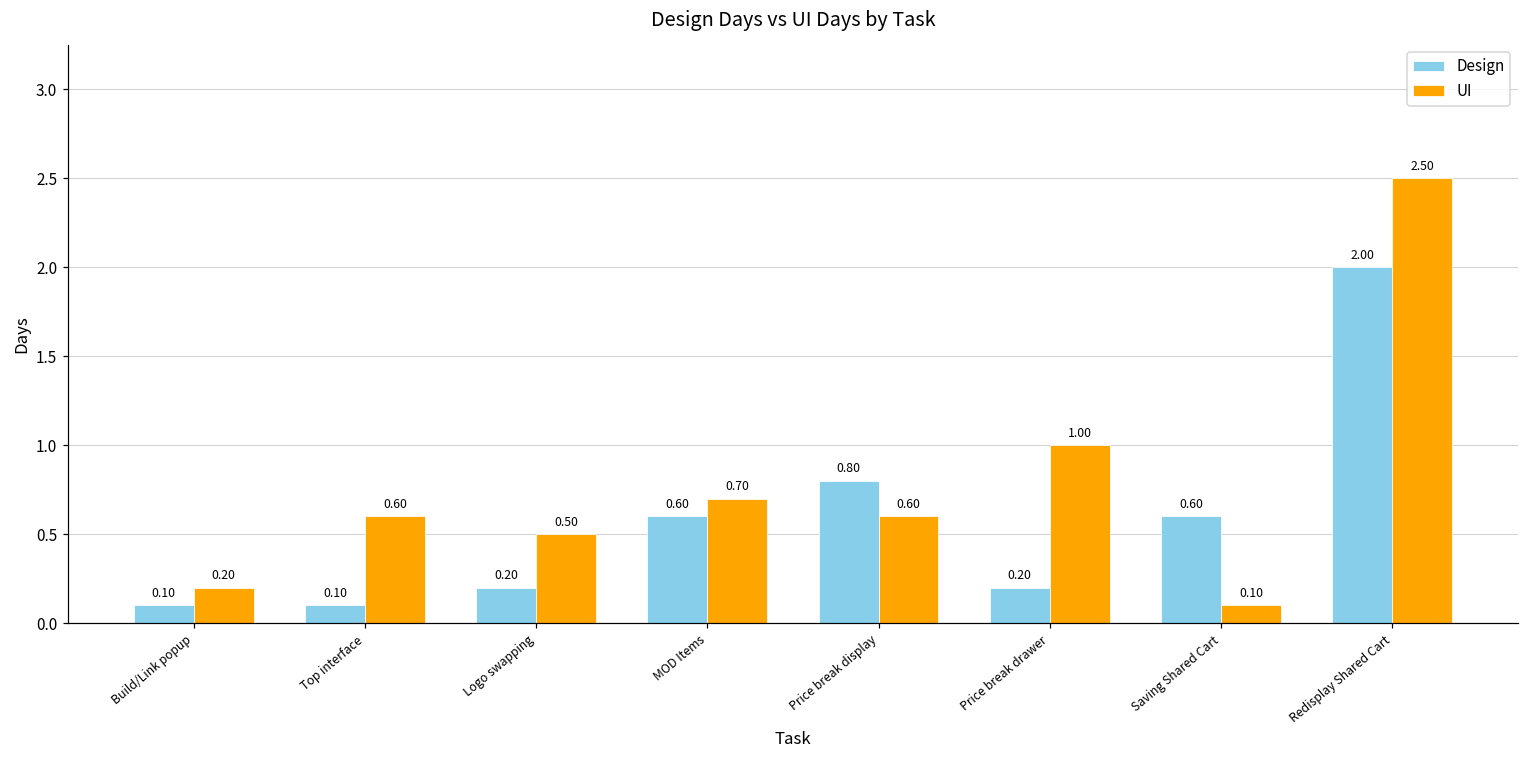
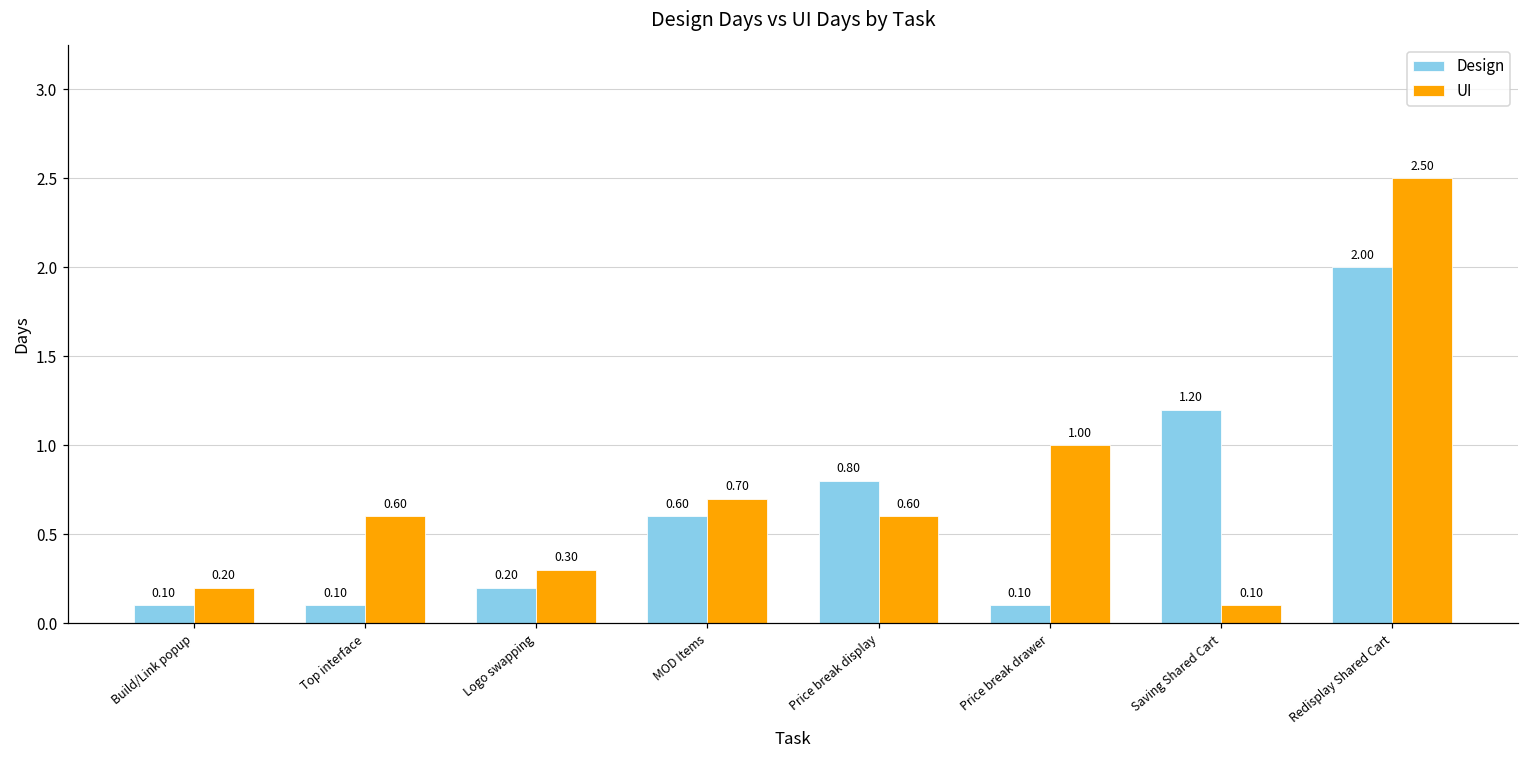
UI, Logo swapping: 0.50 -> 0.30
Design, Price break drawer: 0.20 -> 0.10
Design, Saving Shared Cart: 0.60 -> 1.20
